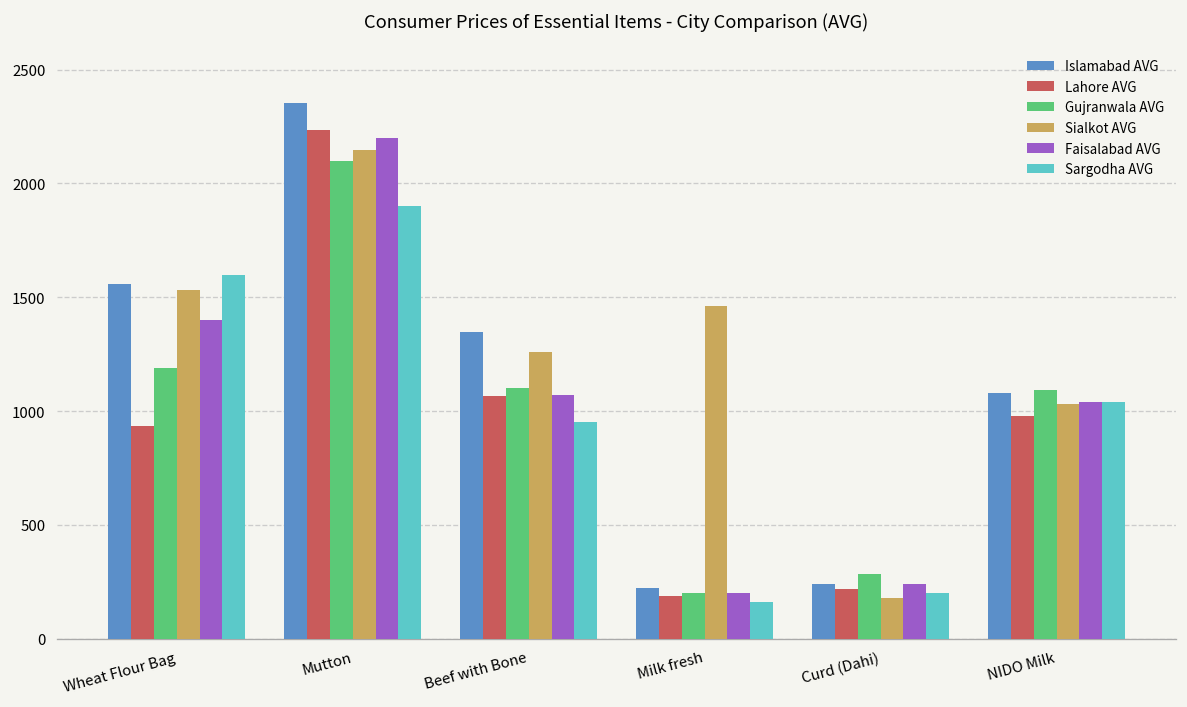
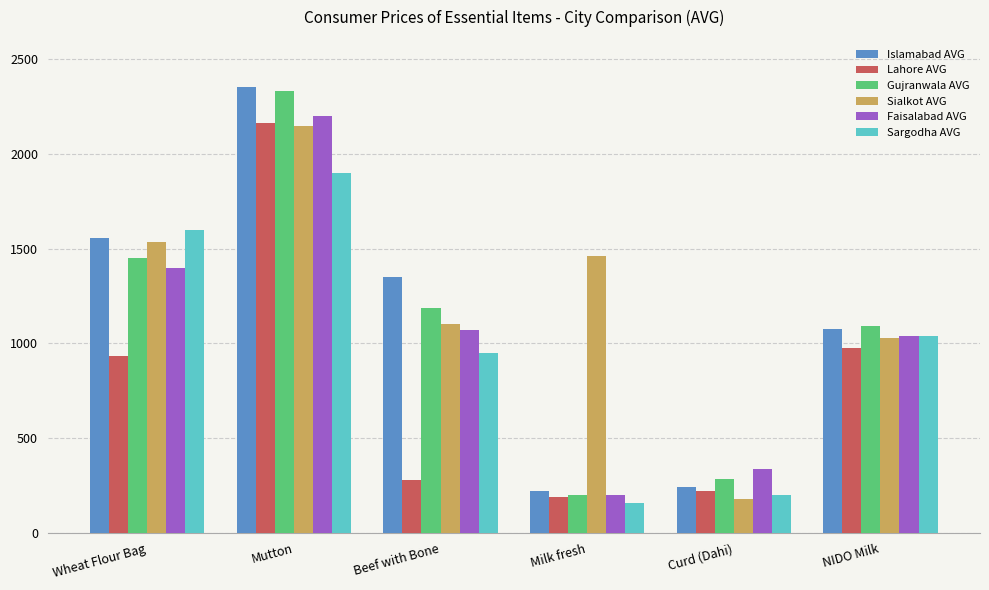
Gujranwala AVG, Wheat Flour Bag: 1190 -> 1450
Lahore AVG, Mutton: 2230 -> 2160
Gujranwala AVG, Mutton: 2100 -> 2330
Lahore AVG, Beef with Bone: 1070 -> 280
Gujranwala AVG, Beef with Bone: 1100 -> 1190
Sialkot AVG, Beef with Bone: 1260 -> 1100
Faisalabad AVG, Curd (Dahi): 240 -> 340
